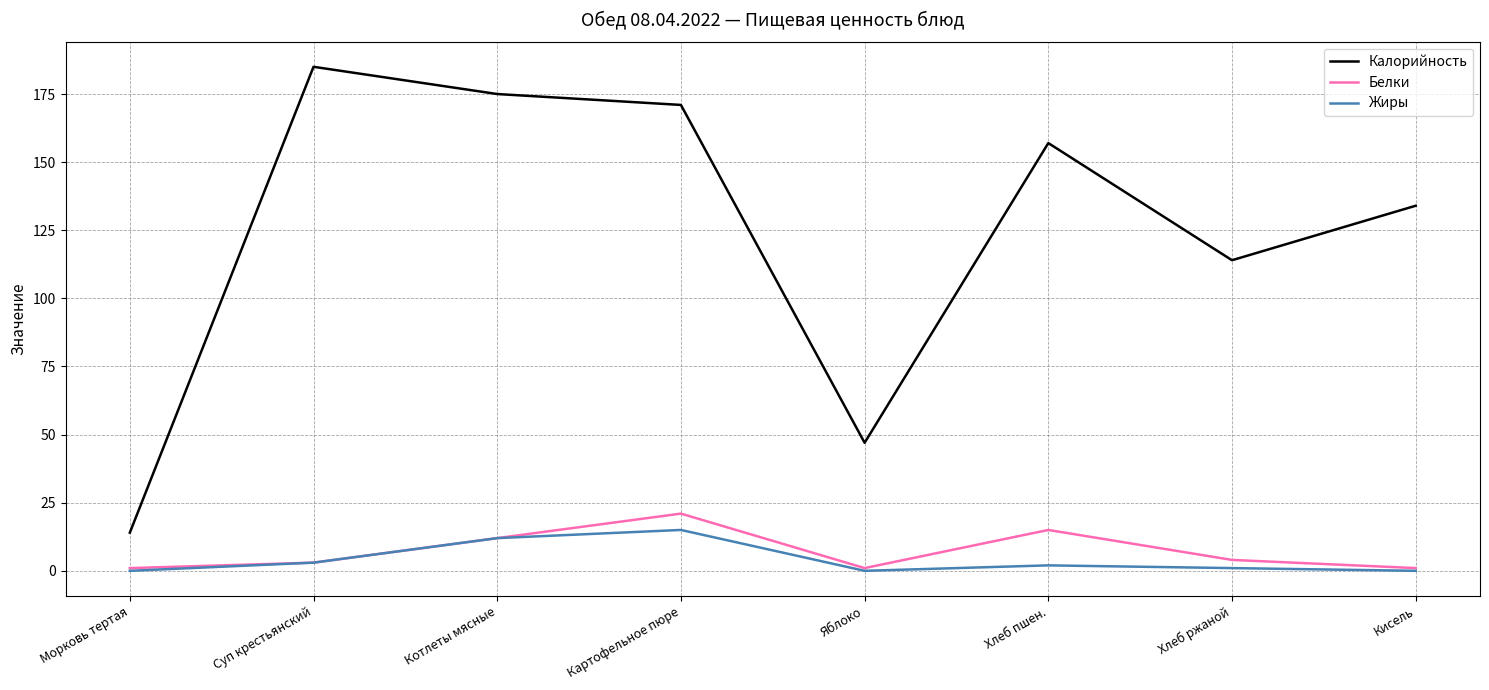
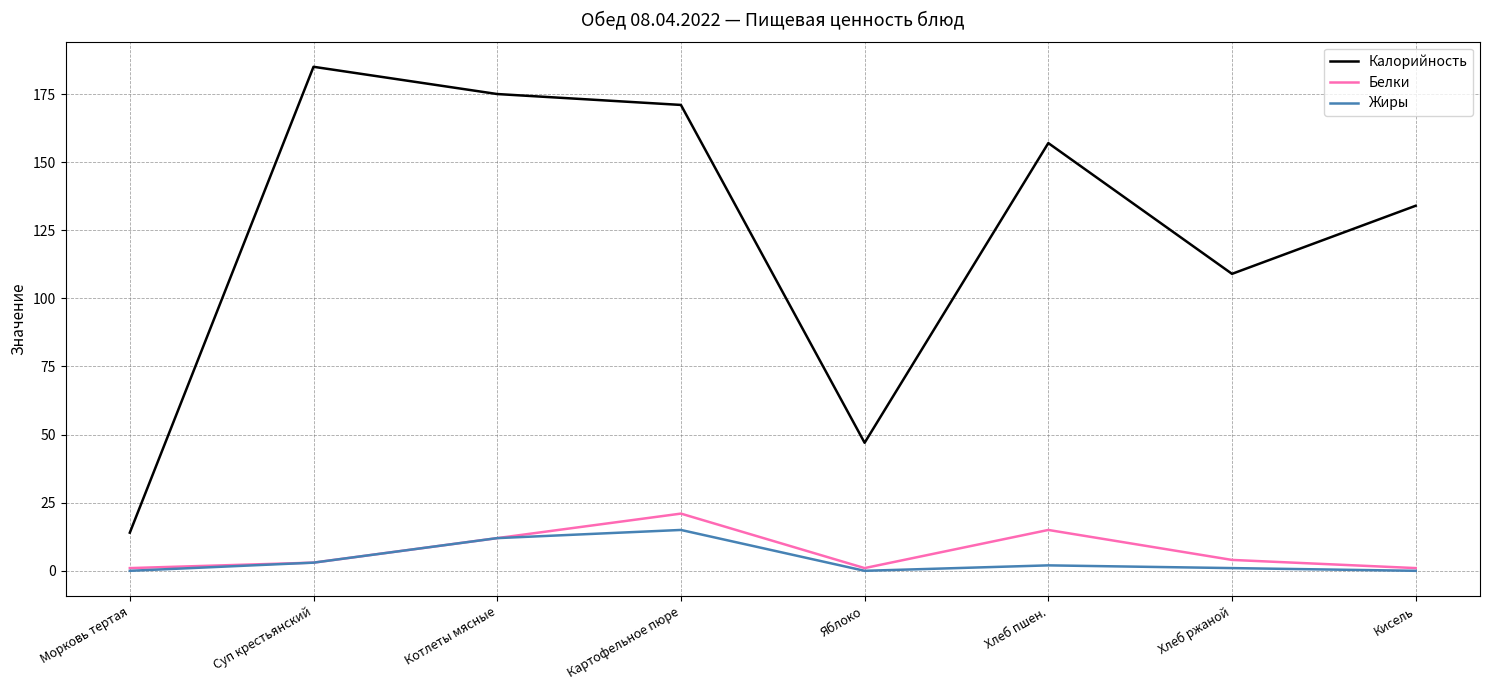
Калорийность, Хлеб ржаной: 114 -> 109
